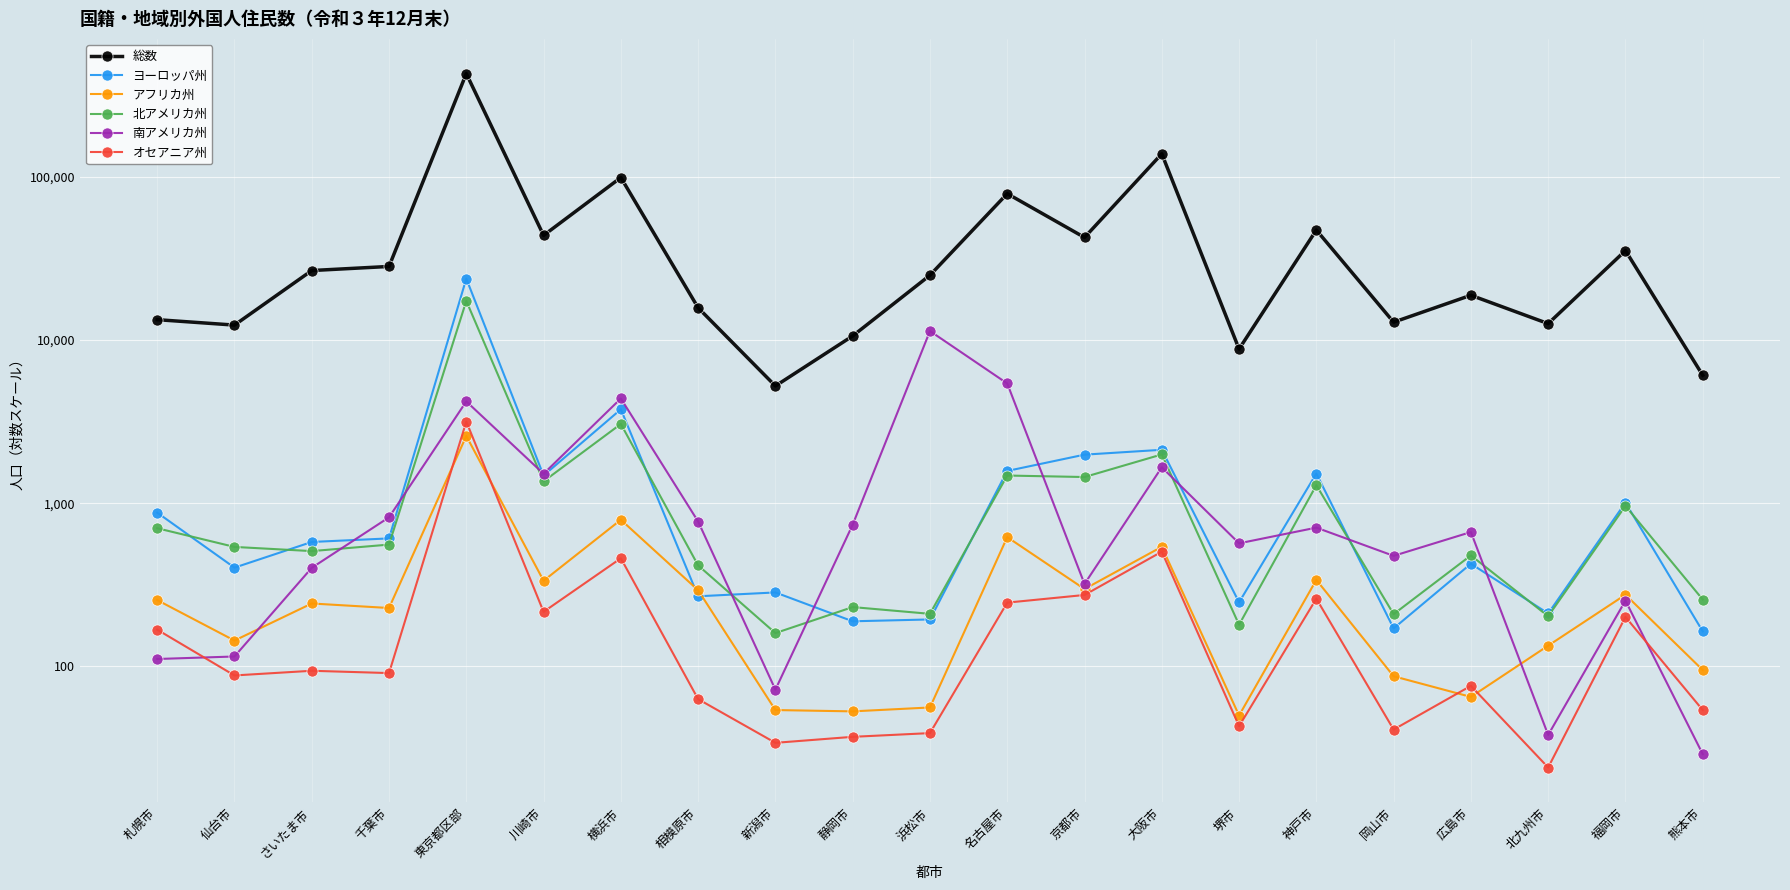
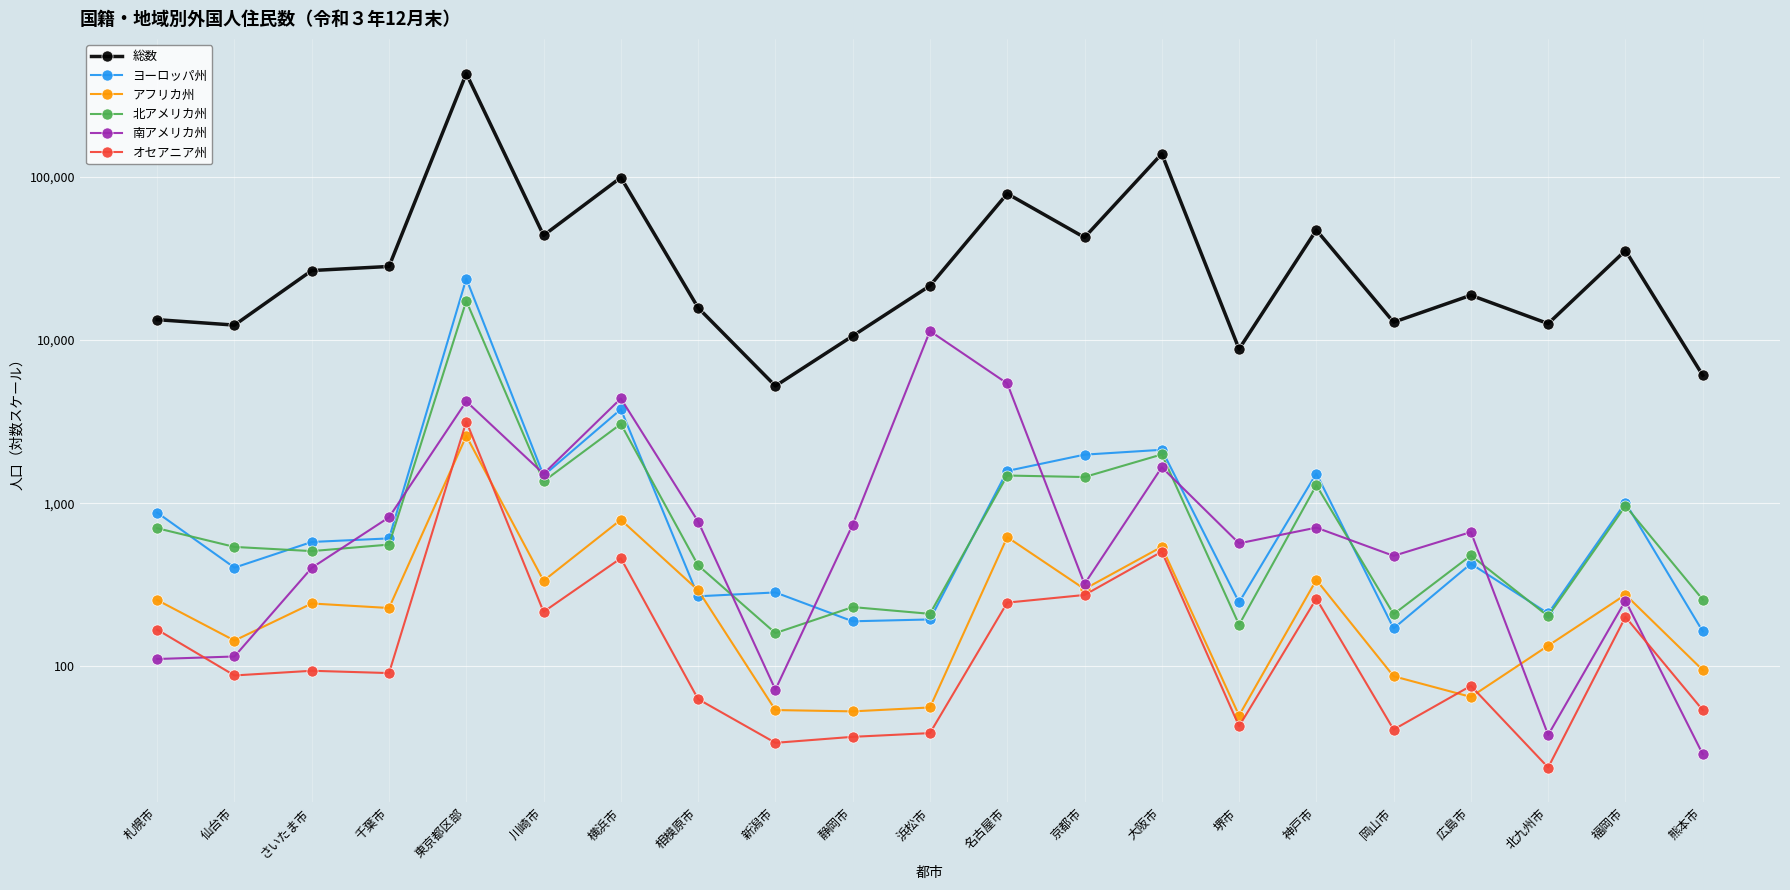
総数, 浜松市: 25,000 -> 22,000
